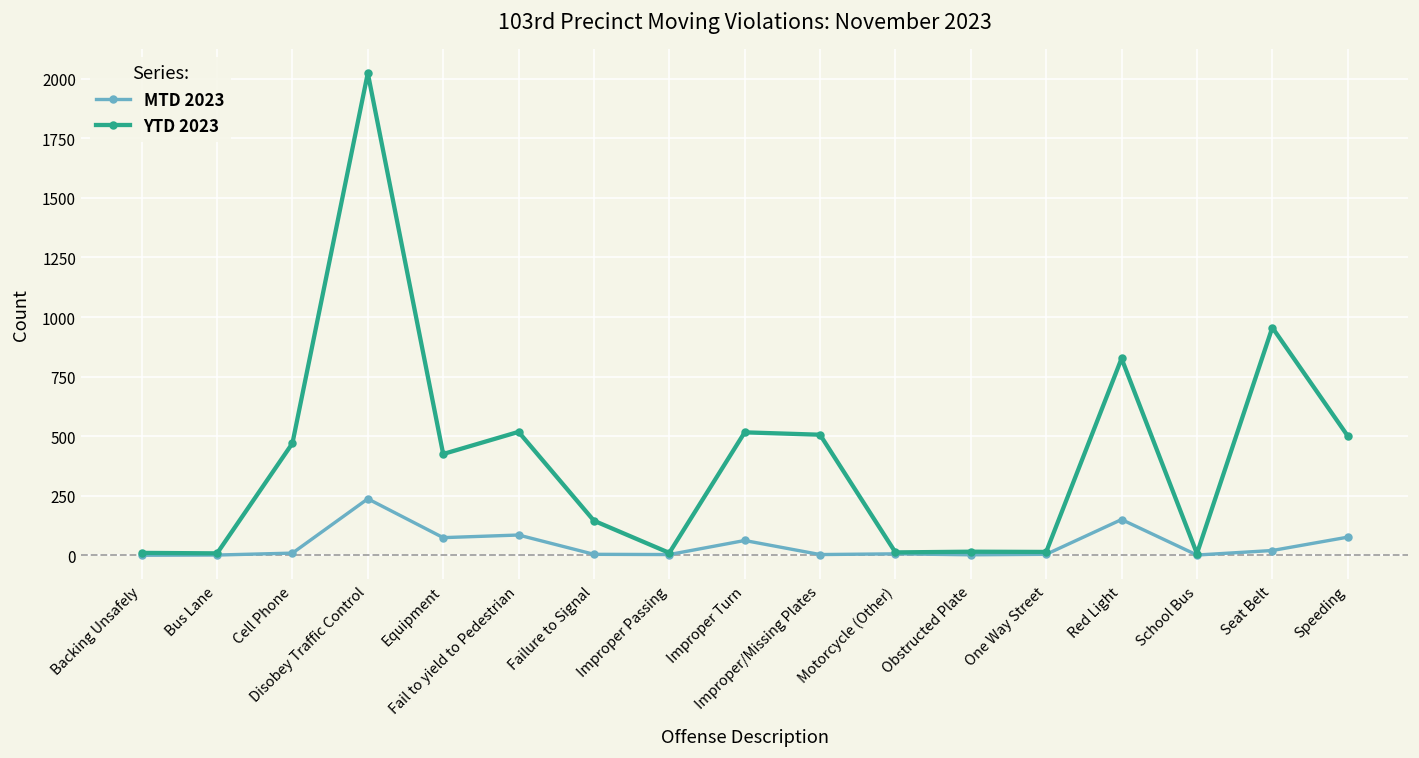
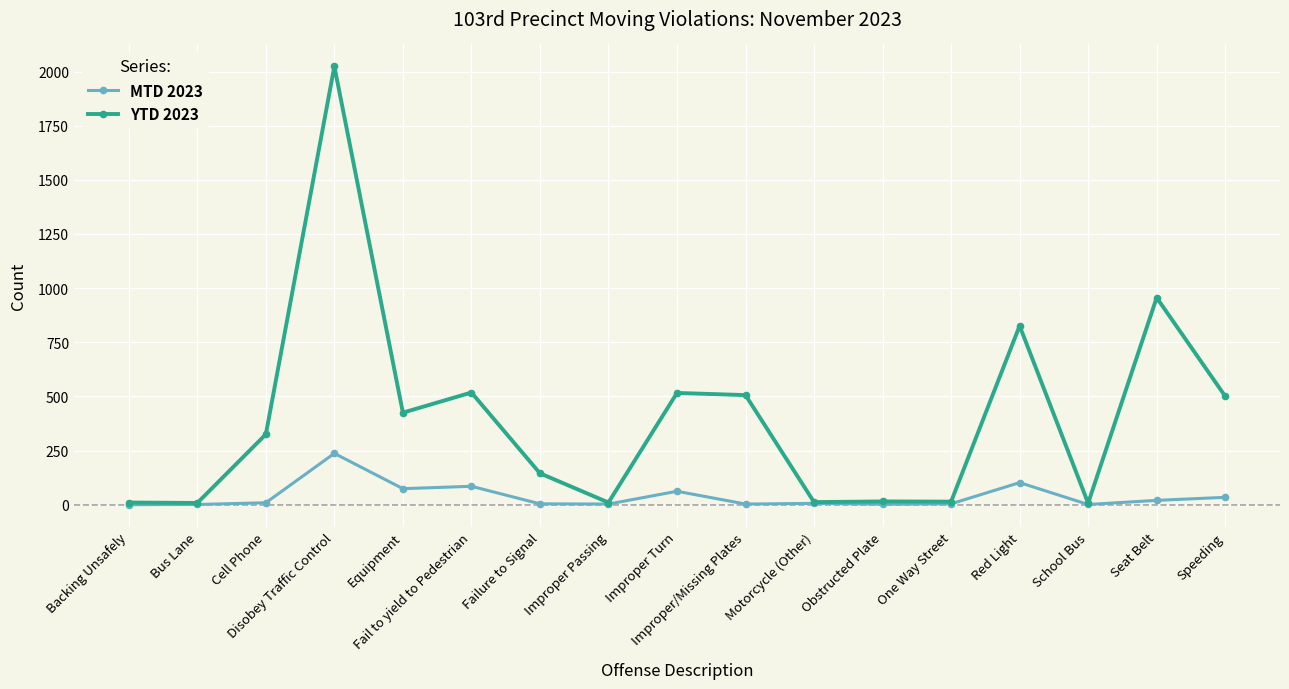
YTD 2023, Cell Phone: 470 -> 330
MTD 2023, Red Light: 150 -> 100
MTD 2023, Speeding: 80 -> 30
